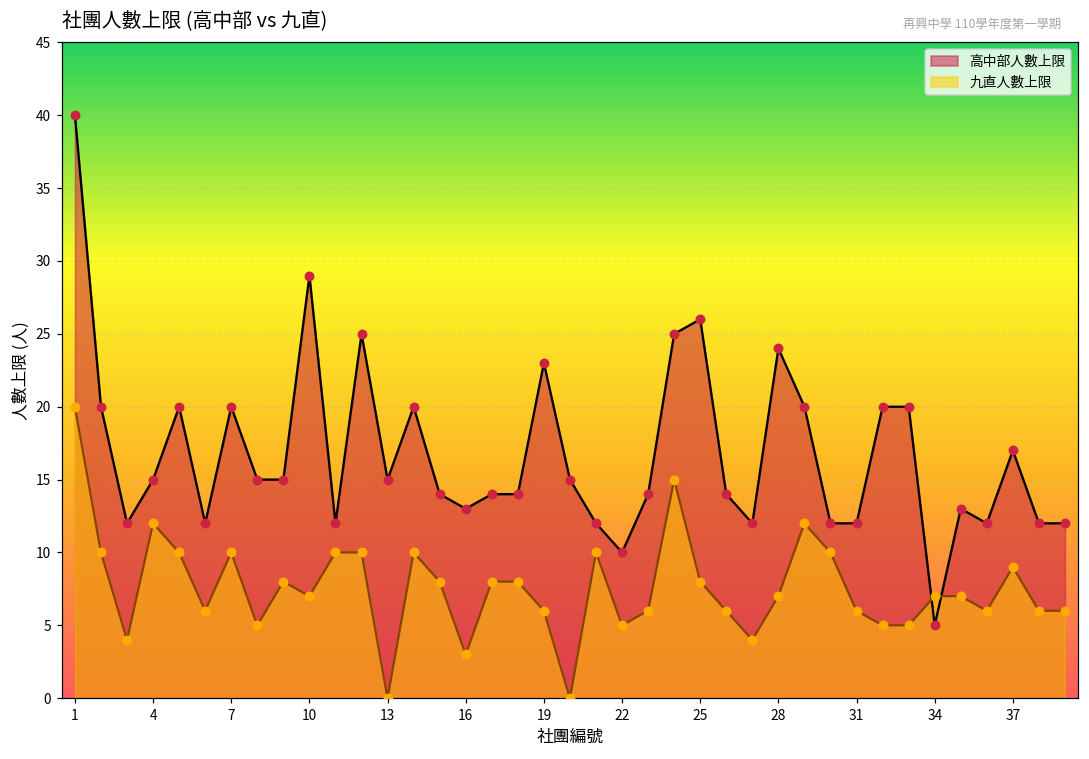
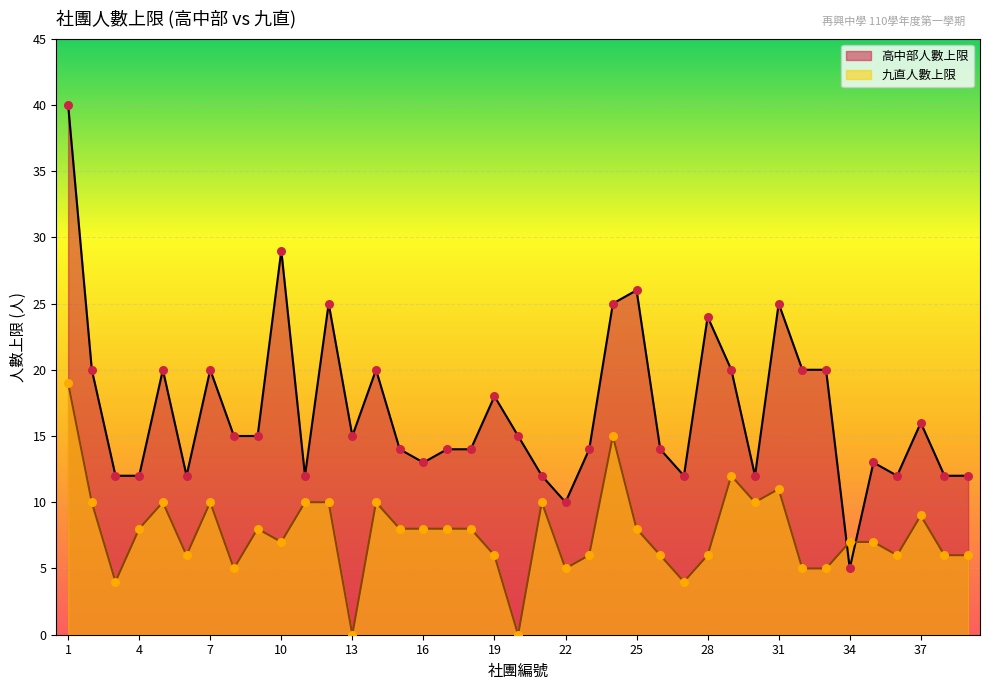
九直人數上限, 1: 20 -> 19
高中部人數上限, 4: 15 -> 12
九直人數上限, 4: 12 -> 8
九直人數上限, 16: 3 -> 8
高中部人數上限, 19: 23 -> 18
九直人數上限, 28: 7 -> 6
高中部人數上限, 31: 12 -> 25
九直人數上限, 31: 6 -> 11
高中部人數上限, 37: 17 -> 16
